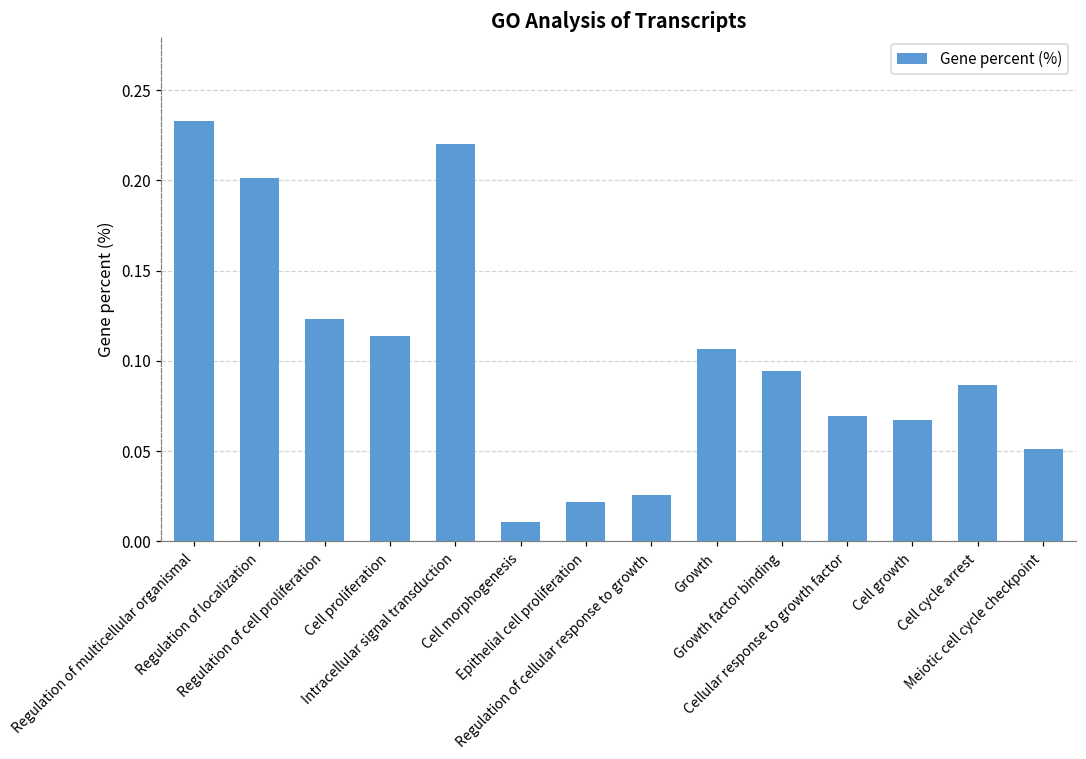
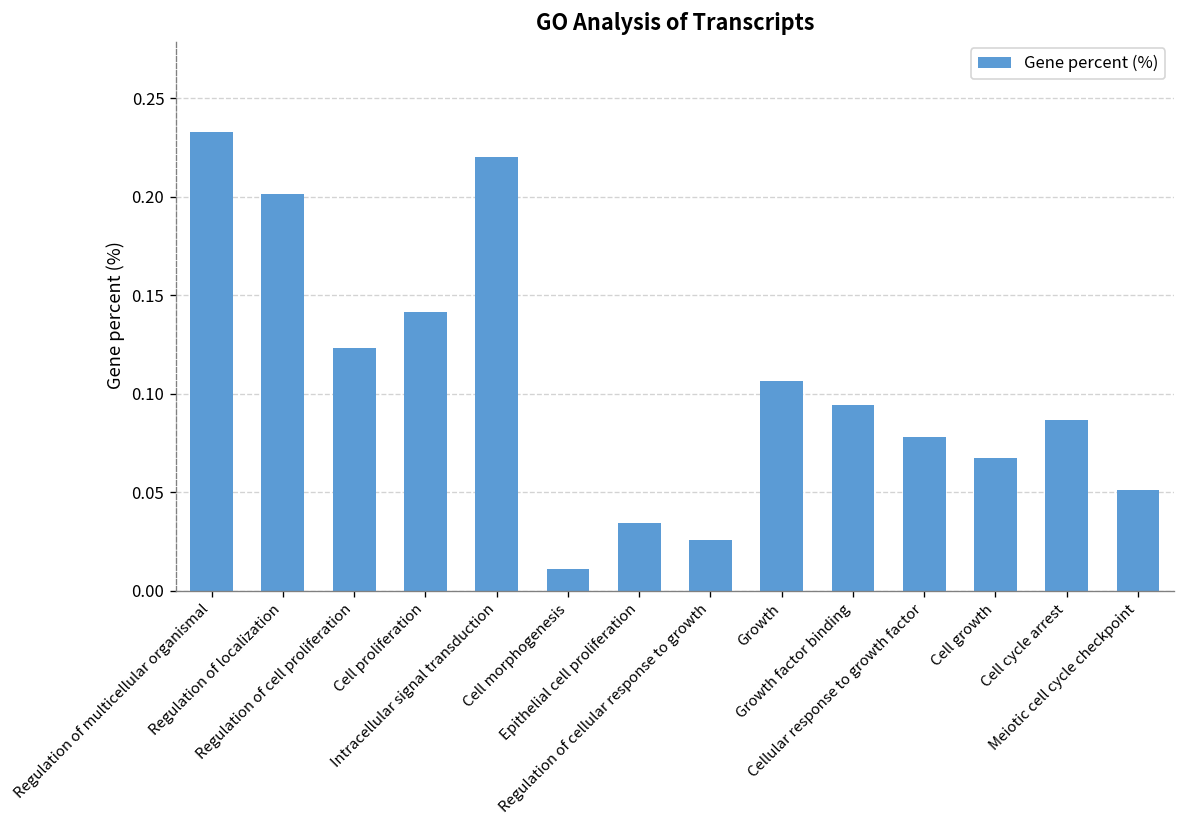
Cell proliferation: 0.114 -> 0.141
Epithelial cell proliferation: 0.022 -> 0.034
Cellular response to growth factor: 0.070 -> 0.078
